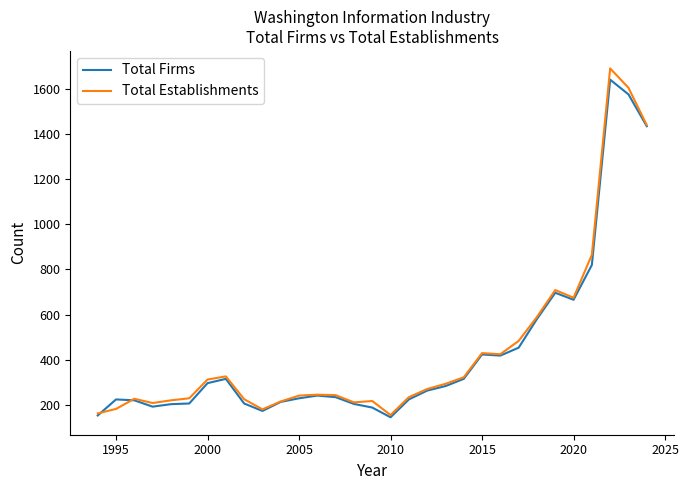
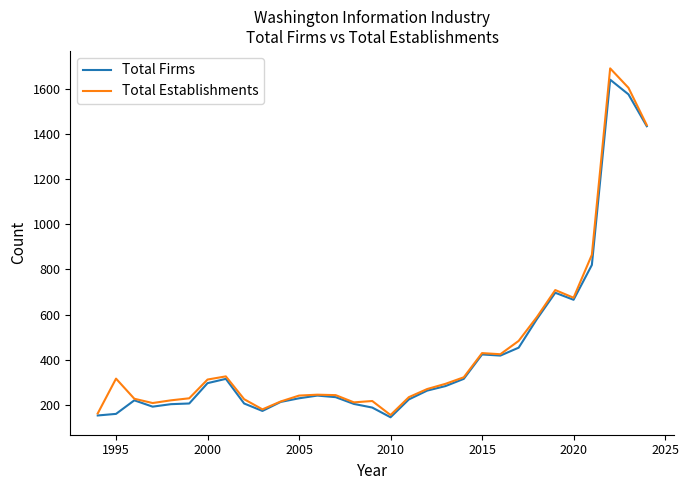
Total Firms, 1995: 230 -> 160
Total Establishments, 1995: 180 -> 320
